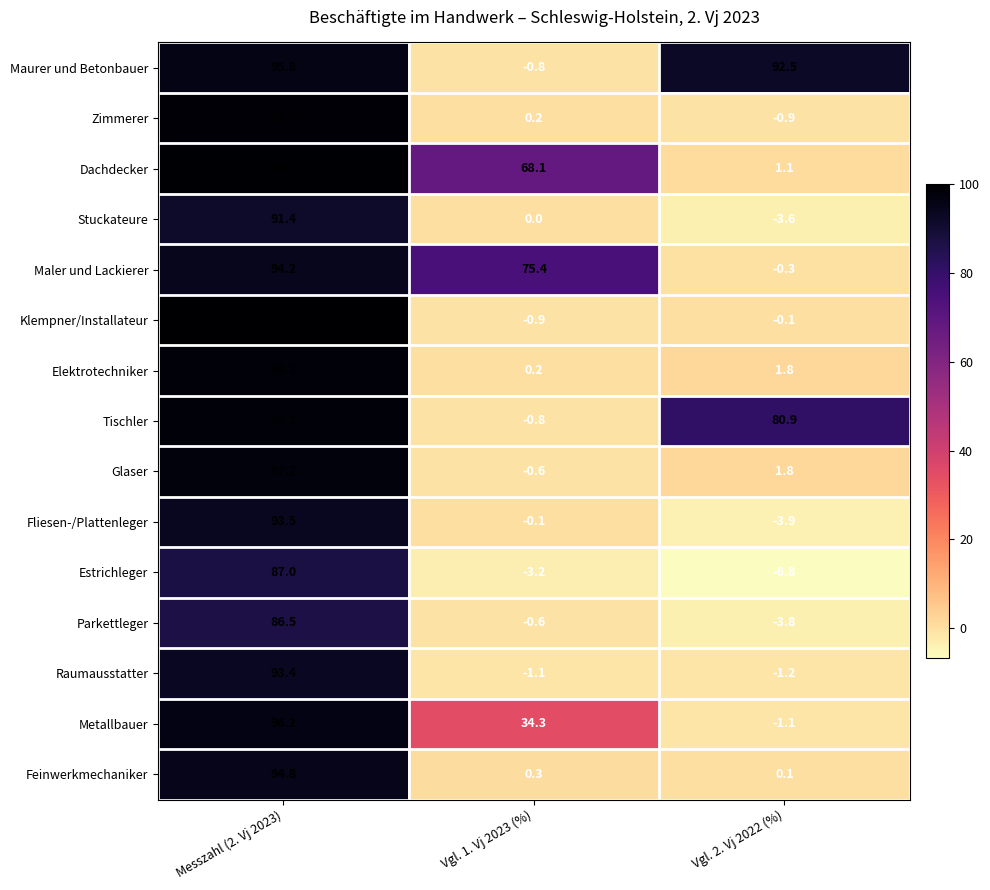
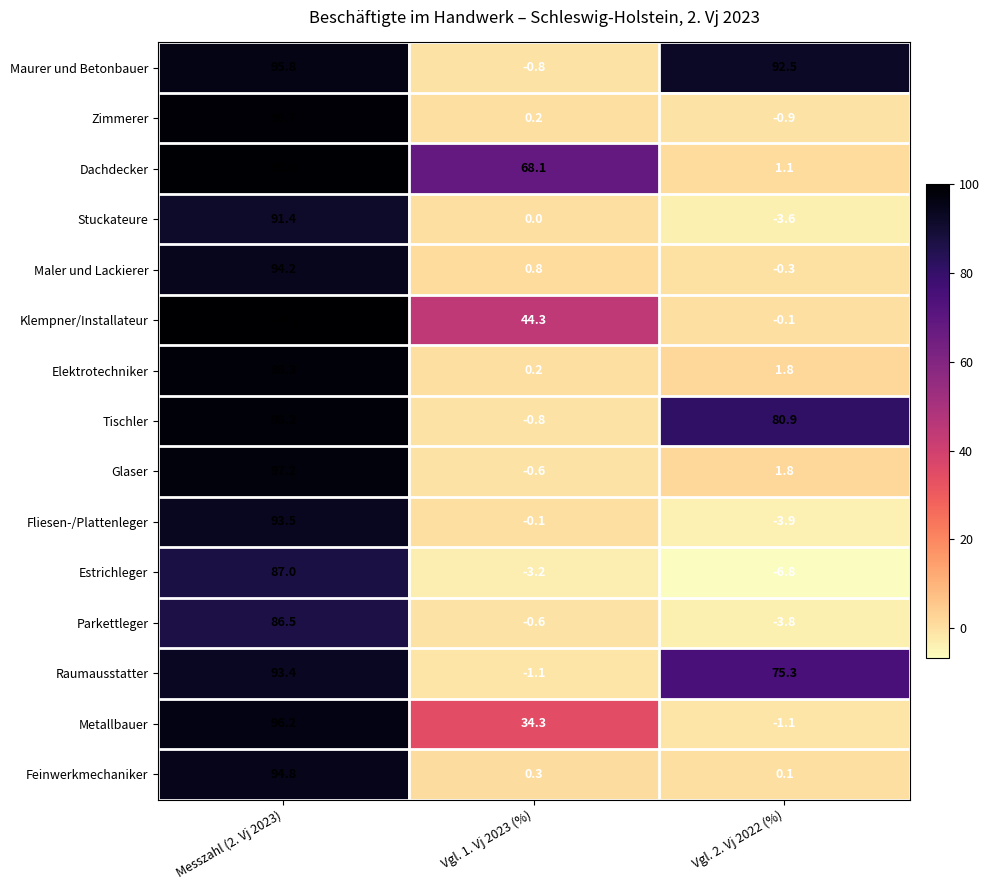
Maler und Lackierer, Vgl. 1. Vj 2023 (%): 75.4 -> 0.8
Klempner/Installateur, Vgl. 1. Vj 2023 (%): -0.9 -> 44.3
Raumausstatter, Vgl. 2. Vj 2022 (%): -1.2 -> 75.3
